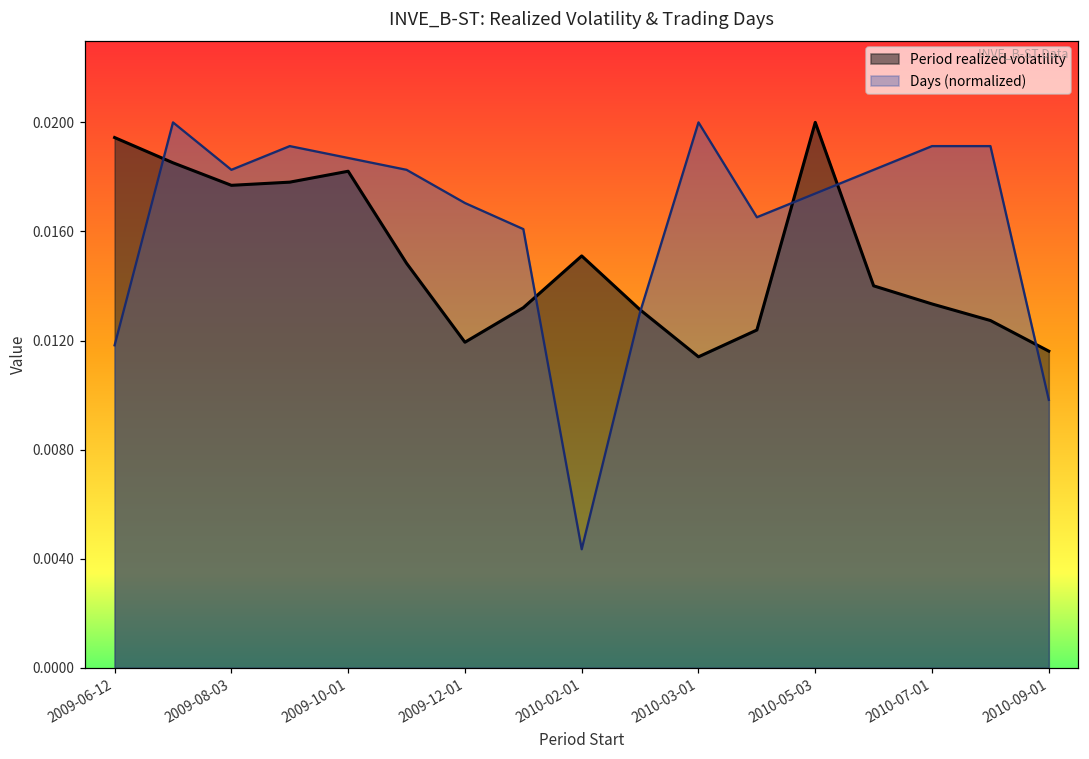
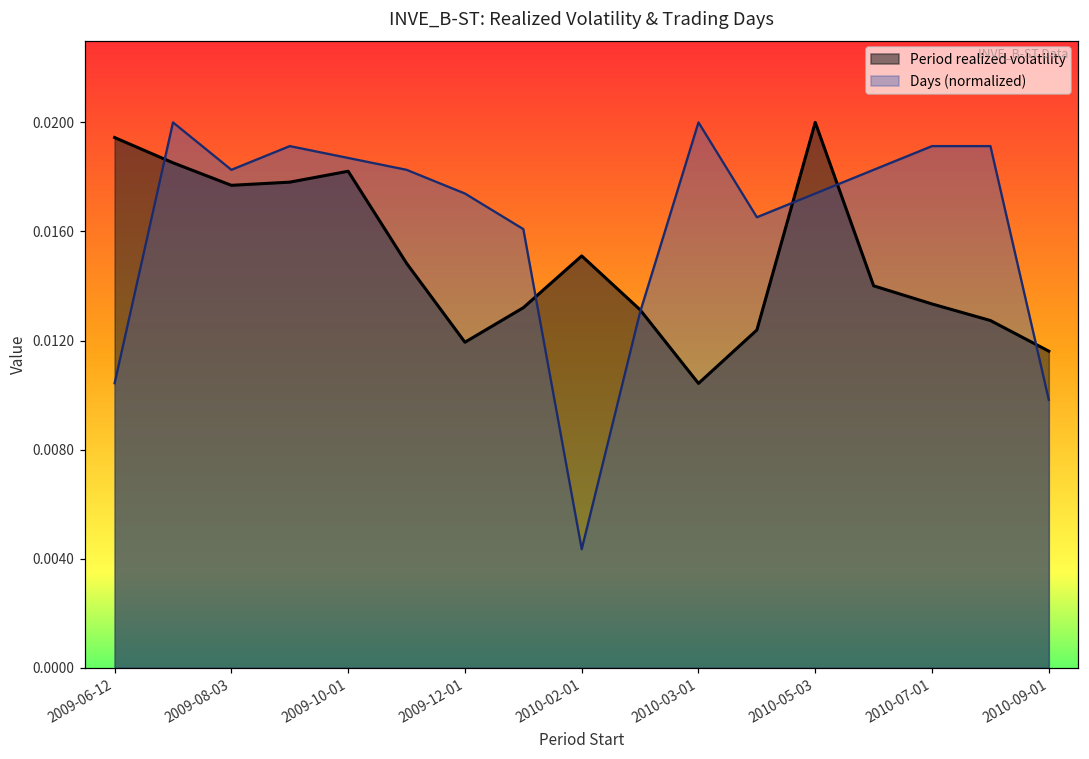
Days (normalized), 2009-06-12: 0.0119 -> 0.0105
Days (normalized), 2009-12-01: 0.0171 -> 0.0174
Period realized volatility, 2010-03-01: 0.0114 -> 0.0105
